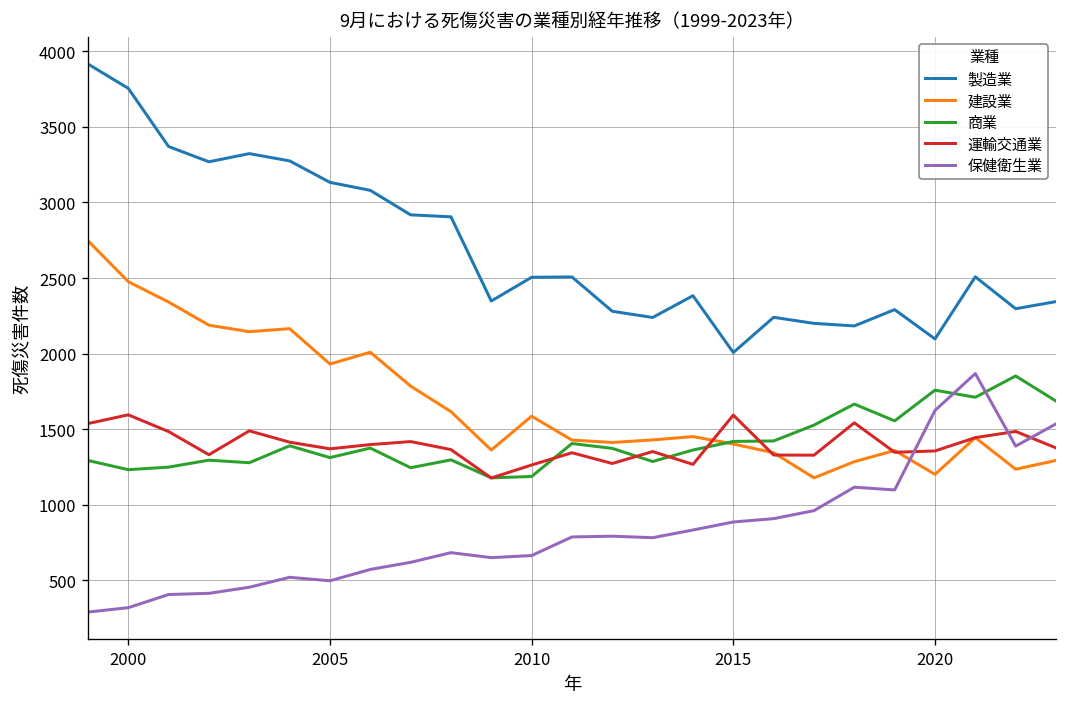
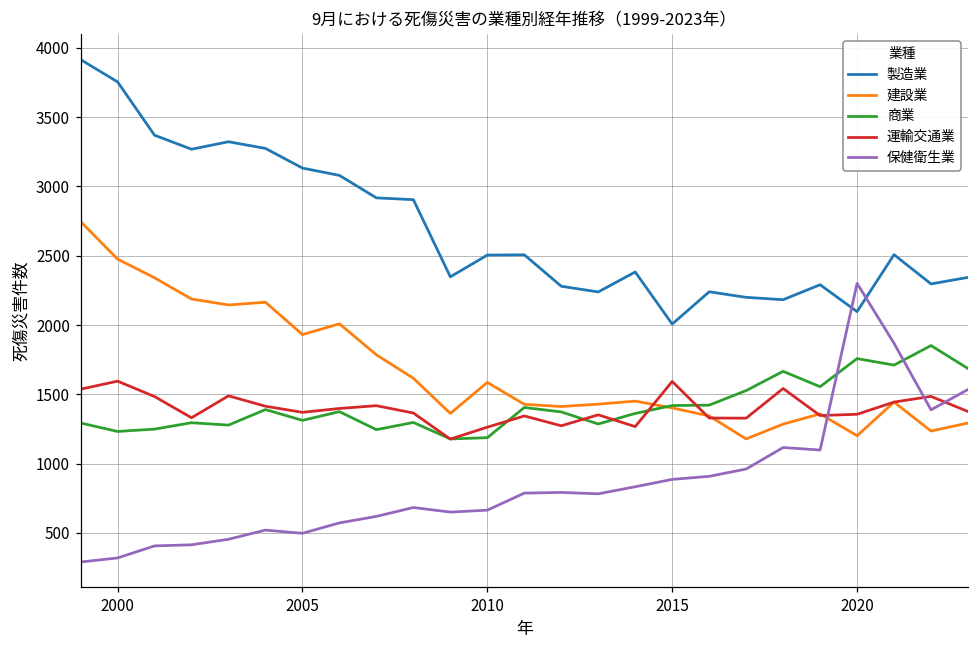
保健衛生業, 2020: 1620 -> 2300
